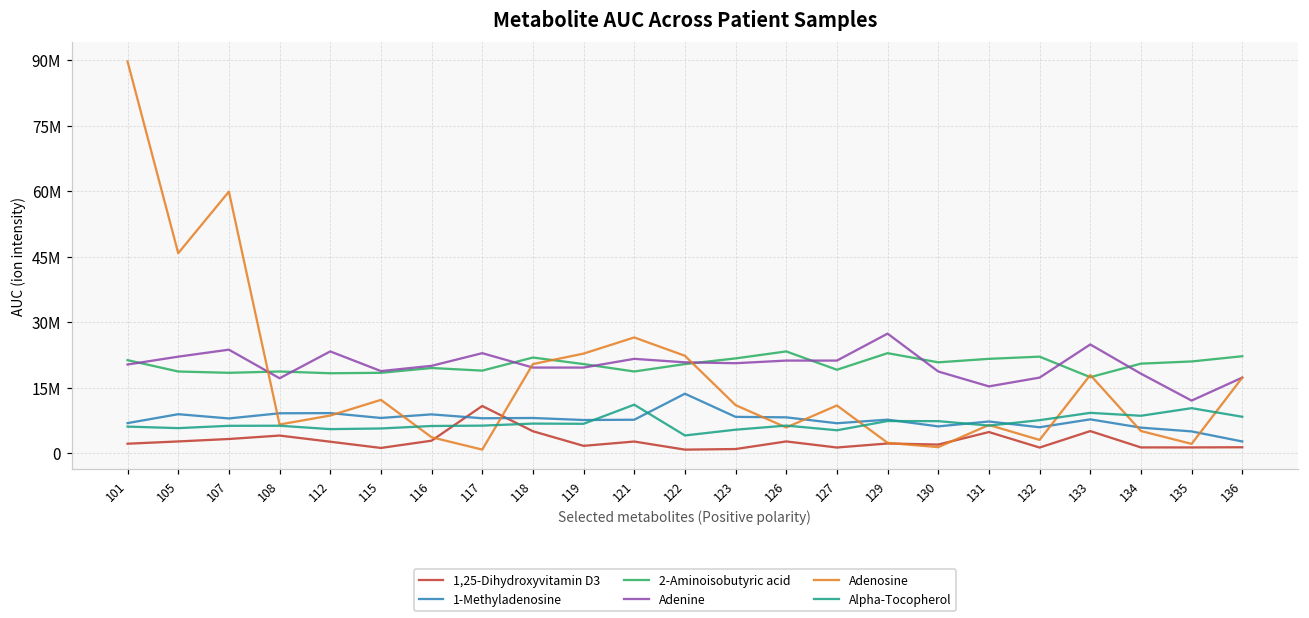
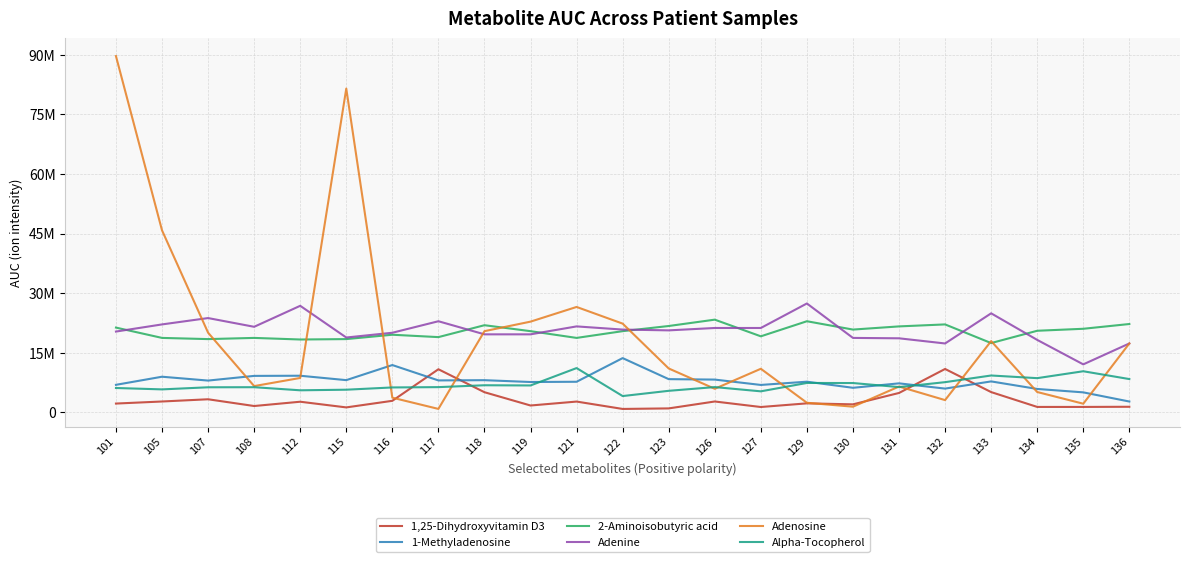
Adenosine, 107: 60000000 -> 20000000
1,25-Dihydroxyvitamin D3, 108: 4000000 -> 2000000
Adenine, 108: 17000000 -> 22000000
Adenine, 112: 23000000 -> 27000000
Adenosine, 115: 12000000 -> 82000000
1-Methyladenosine, 116: 9000000 -> 12000000
Adenine, 131: 15000000 -> 19000000
1,25-Dihydroxyvitamin D3, 132: 1000000 -> 11000000
